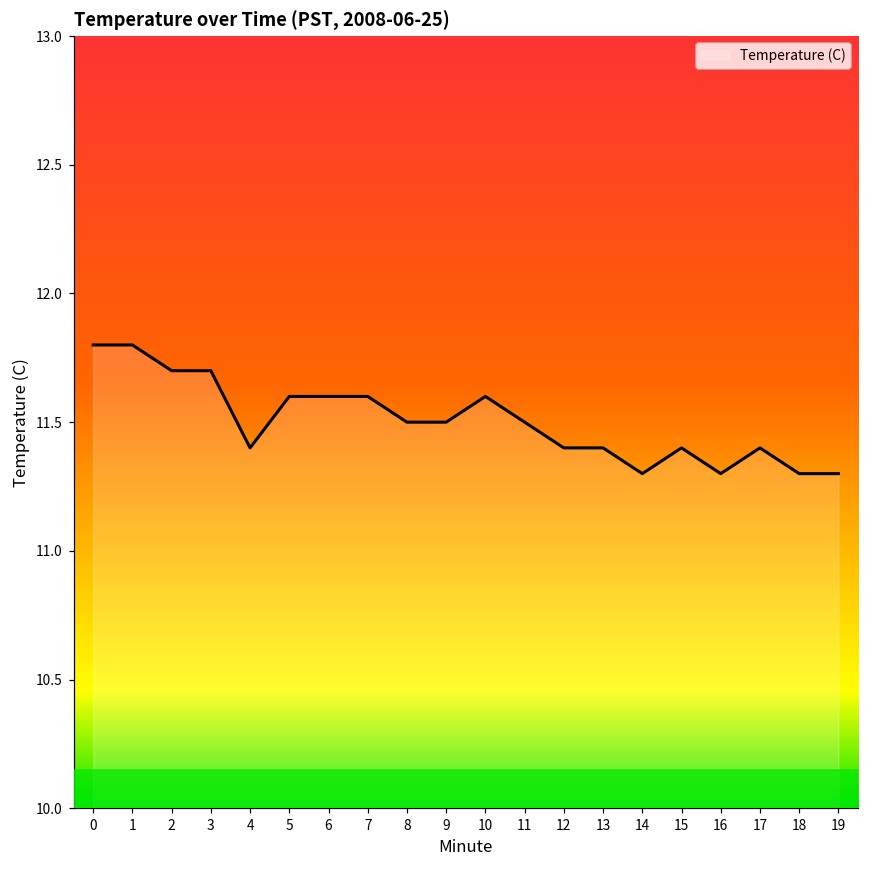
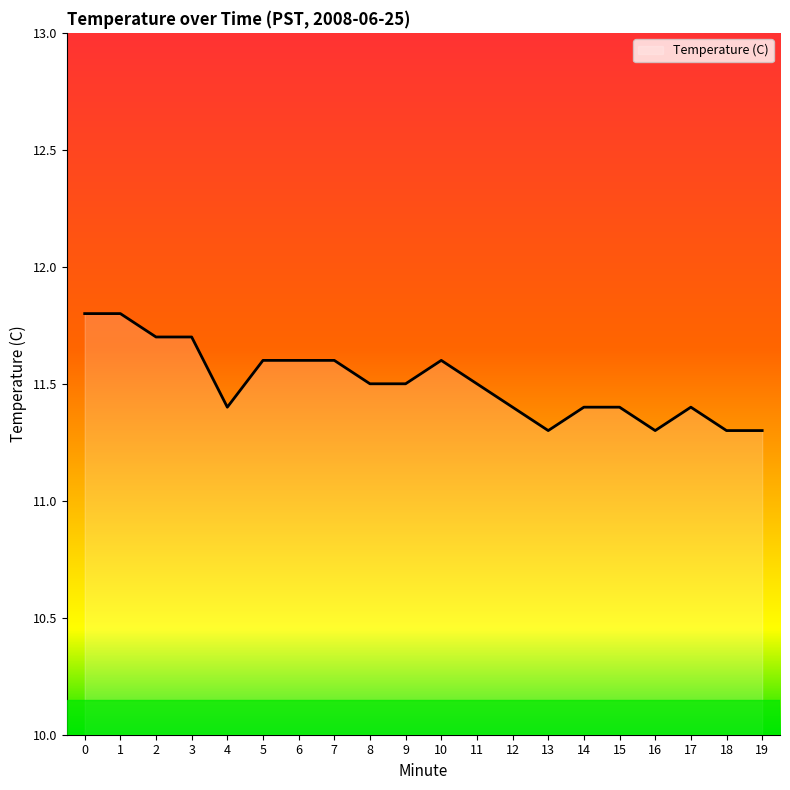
13: 11.4 -> 11.3
14: 11.3 -> 11.4
